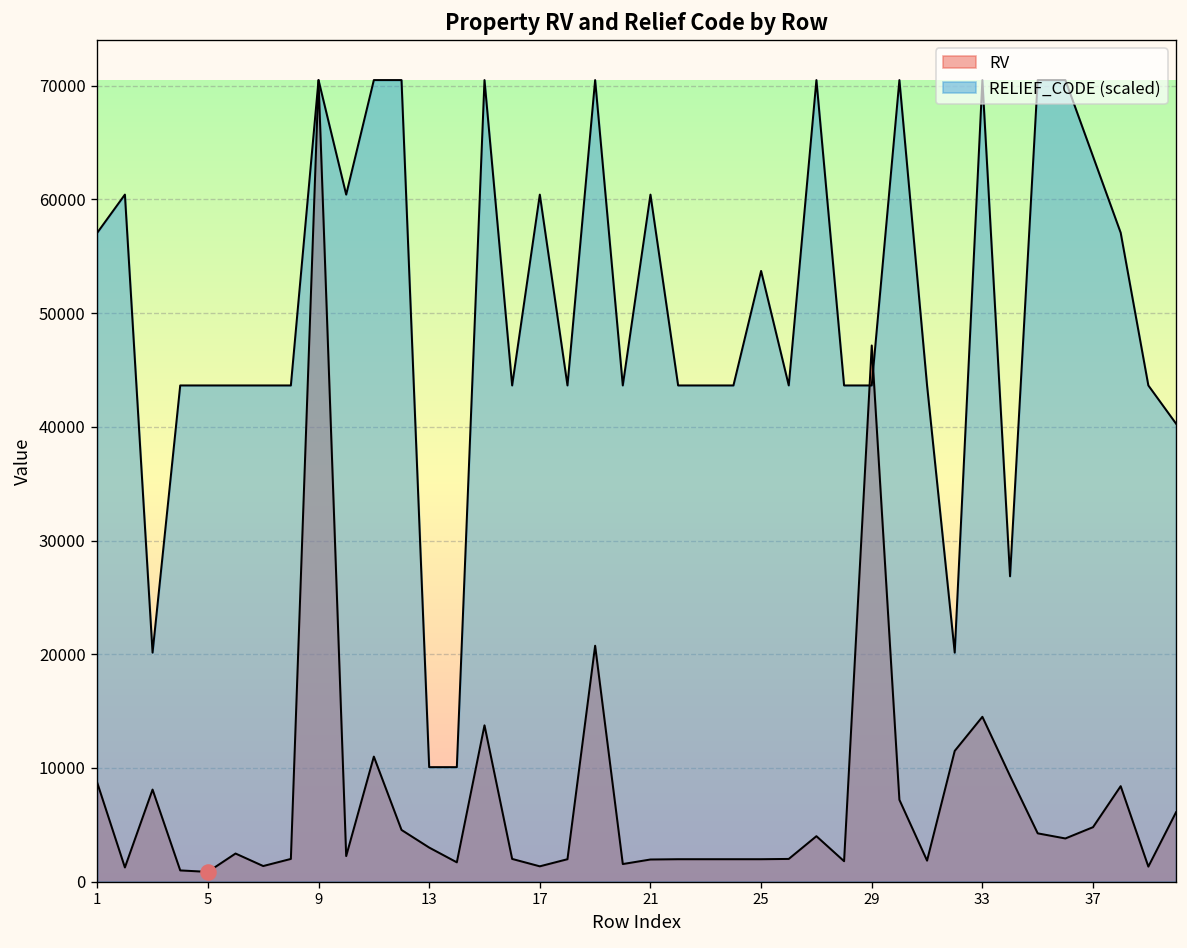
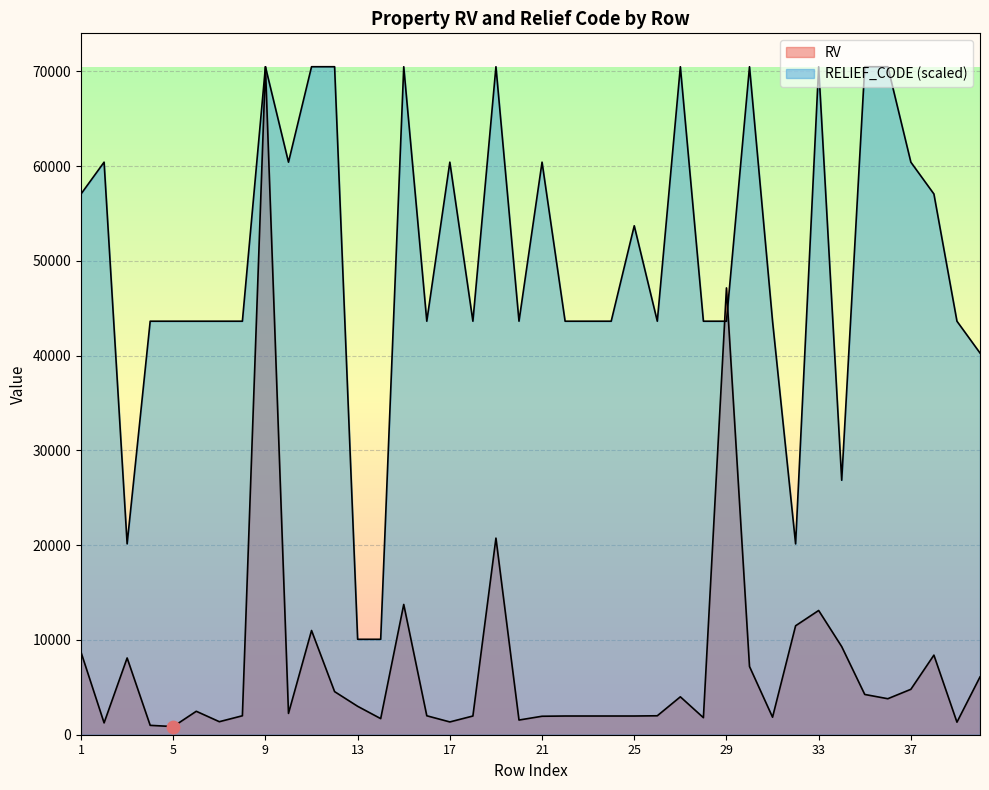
RV, 33: 15000 -> 13000
RELIEF_CODE (scaled), 37: 64000 -> 60000
